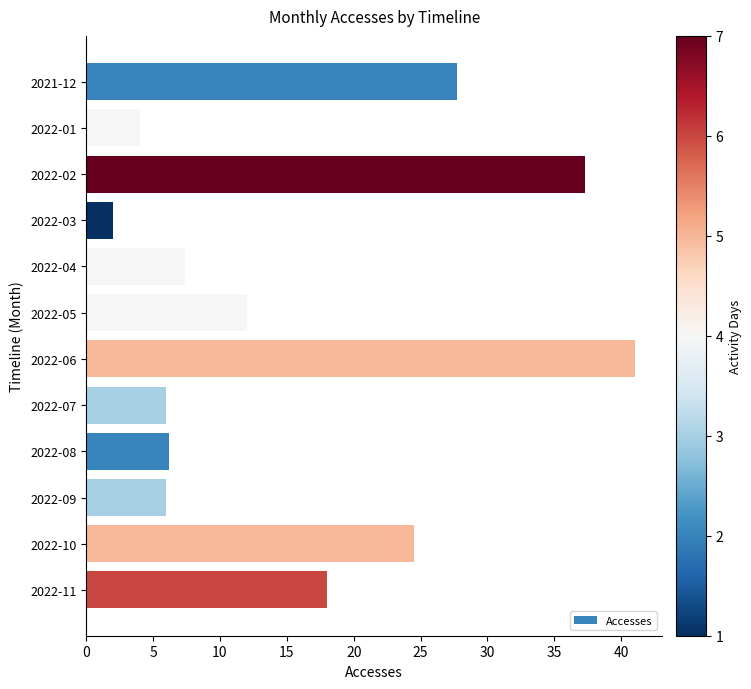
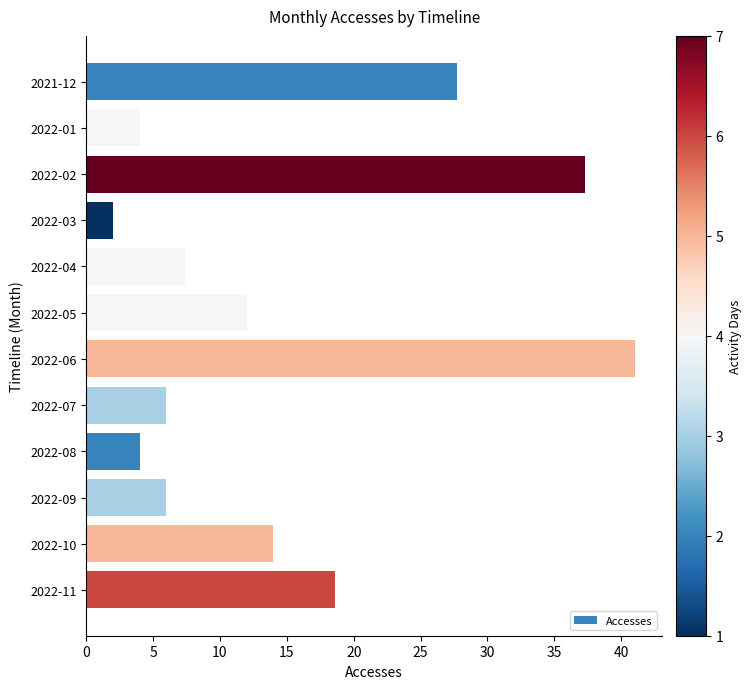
2022-08: 6.2 -> 4.0
2022-10: 24.5 -> 14.0
2022-11: 18.0 -> 18.6
